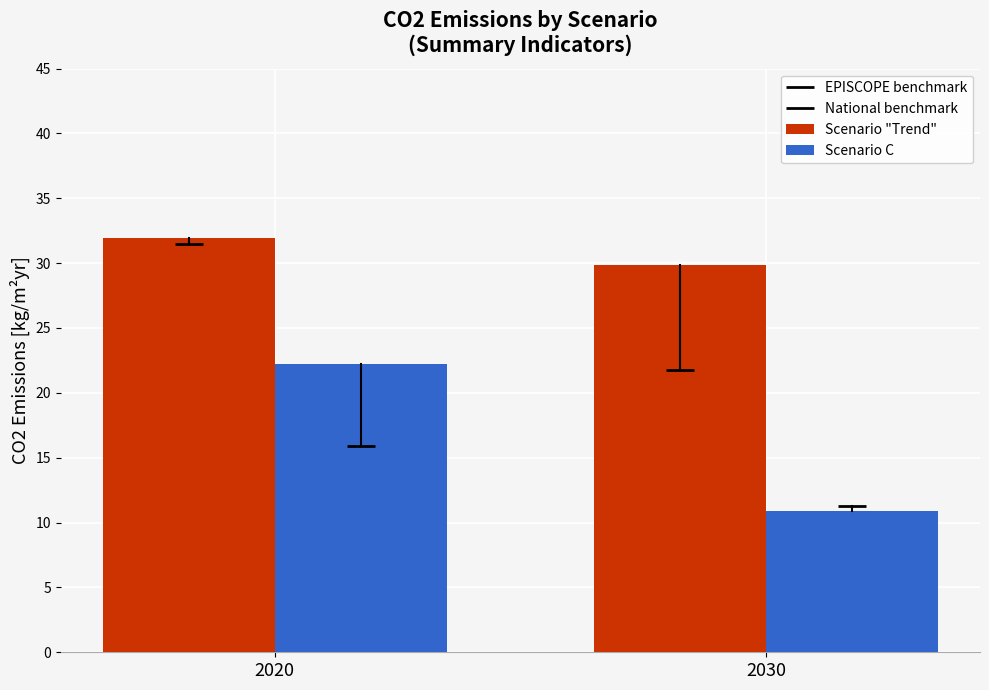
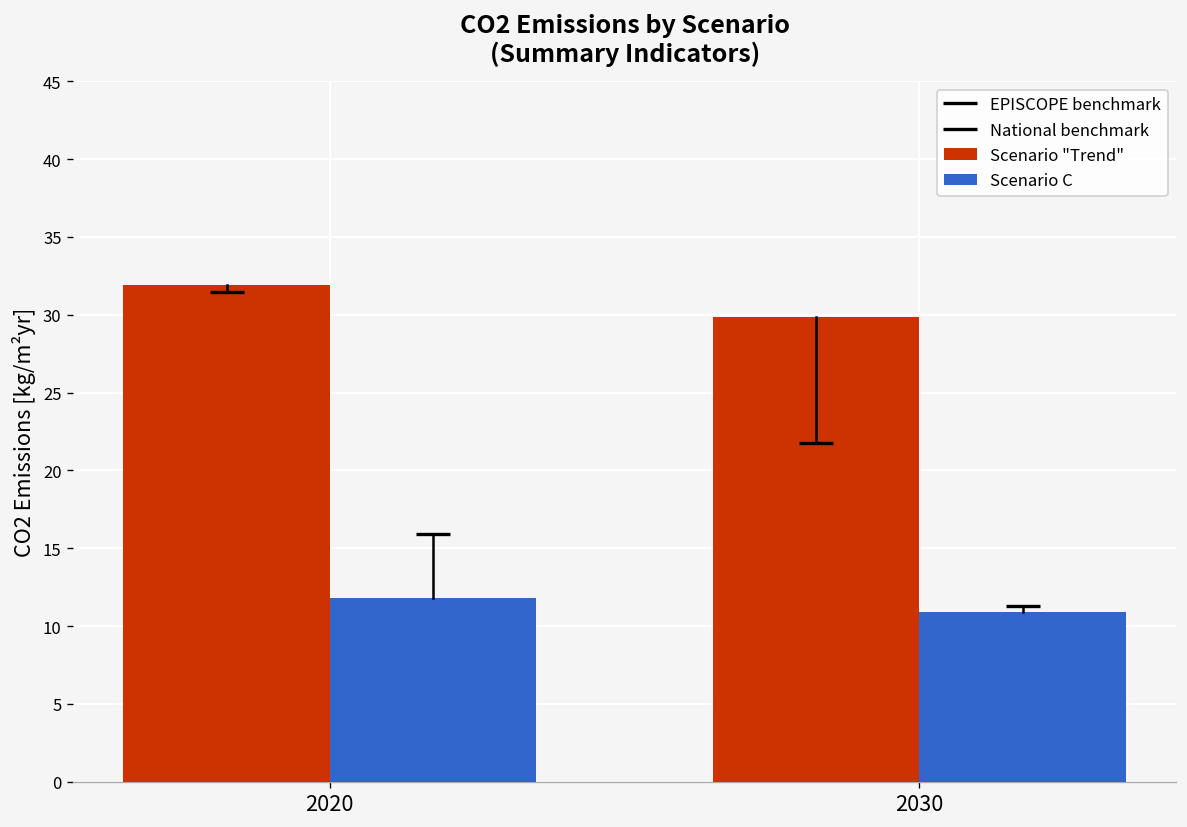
Scenario C, 2020: 22.2 -> 11.8
